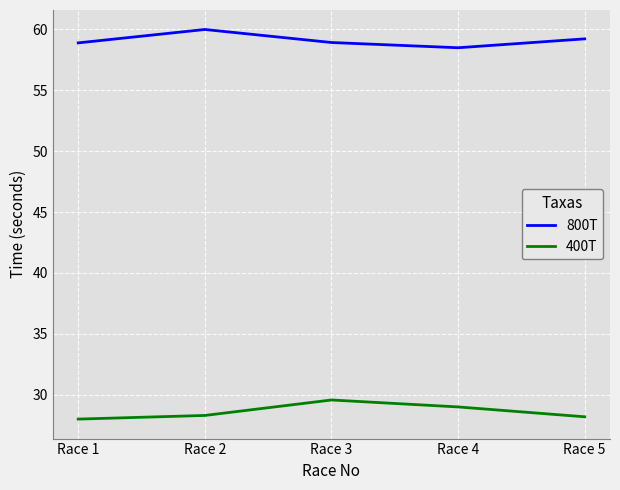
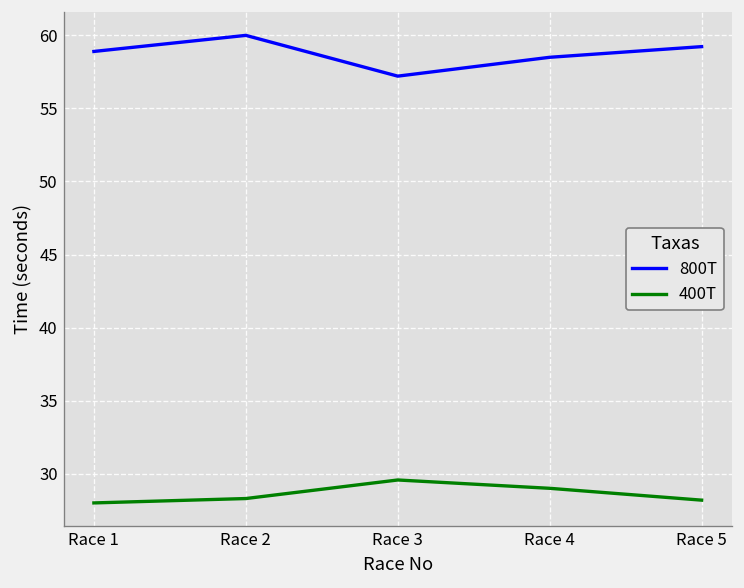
800T, Race 3: 58.9 -> 57.2
